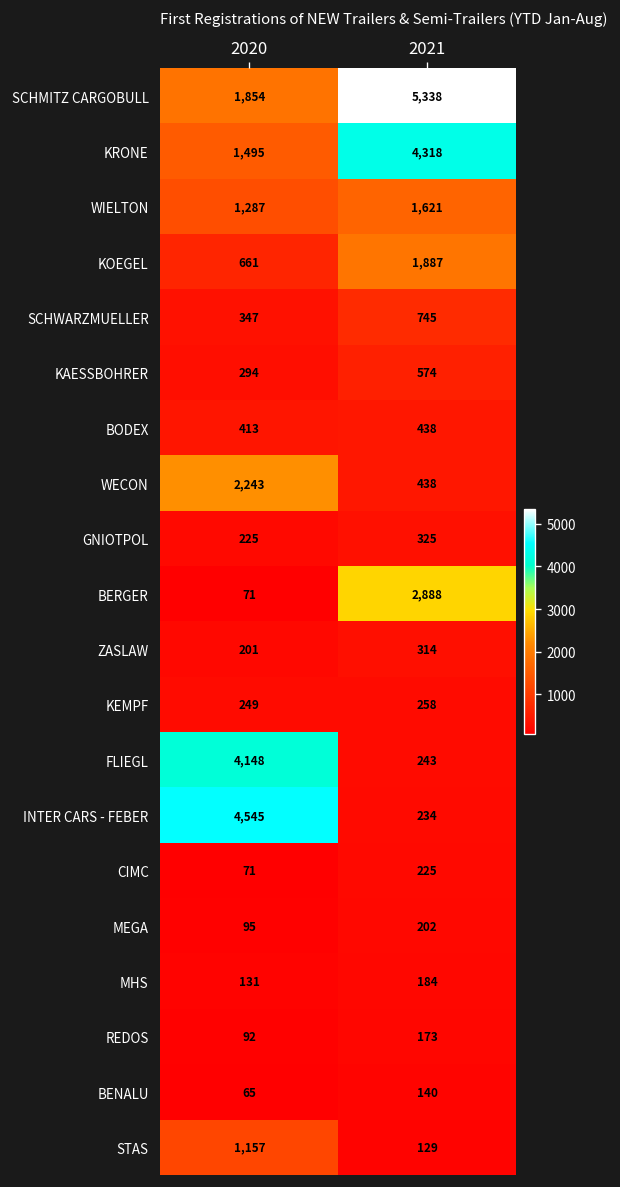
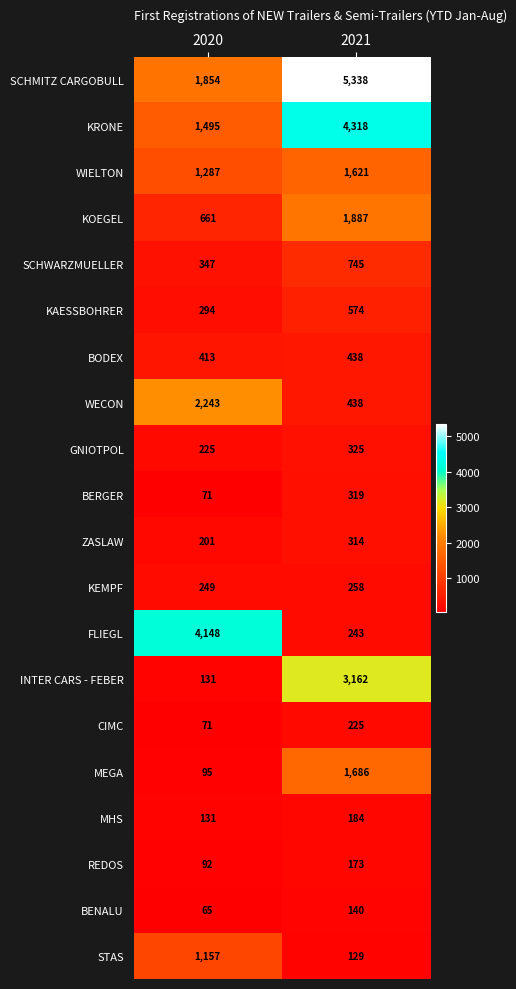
BERGER, 2021: 2,888 -> 319
INTER CARS - FEBER, 2020: 4,545 -> 131
INTER CARS - FEBER, 2021: 234 -> 3,162
MEGA, 2021: 202 -> 1,686
